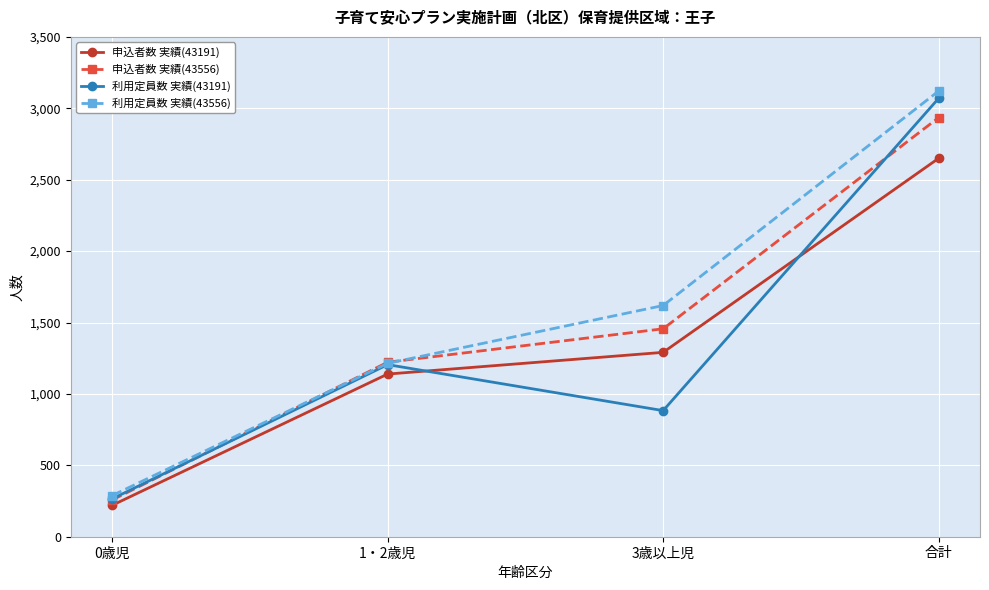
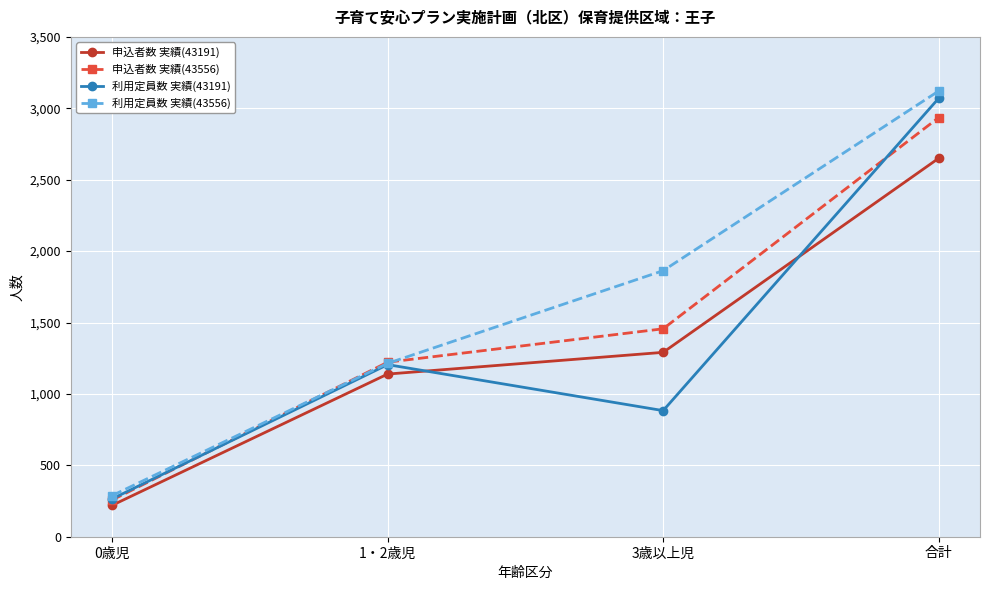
利用定員数 実績(43556), 3歳以上児: 1,620 -> 1,860
